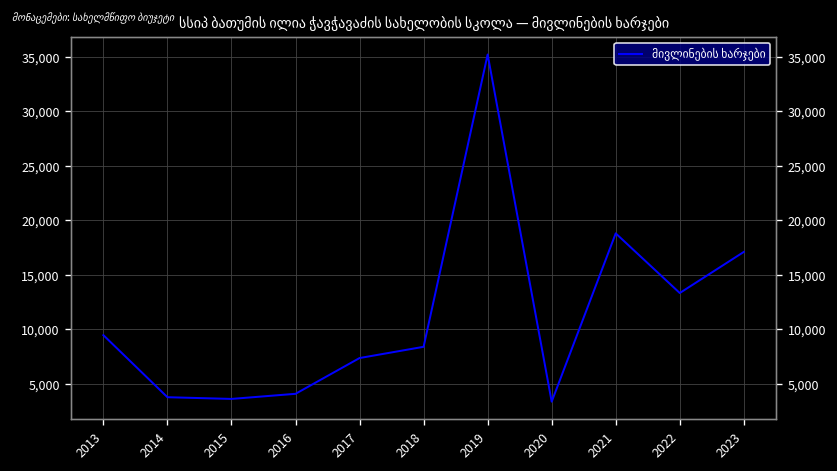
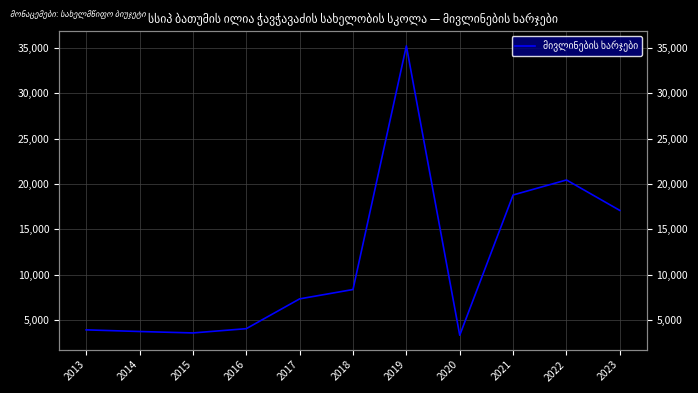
2013: 9,000 -> 4,000
2022: 13,000 -> 20,000
